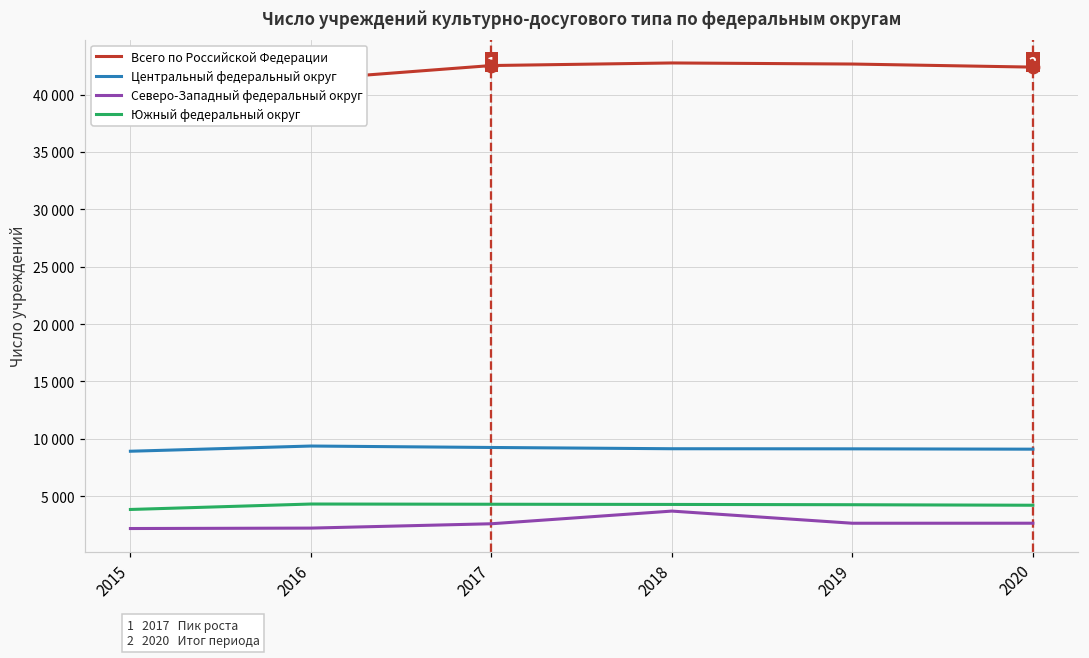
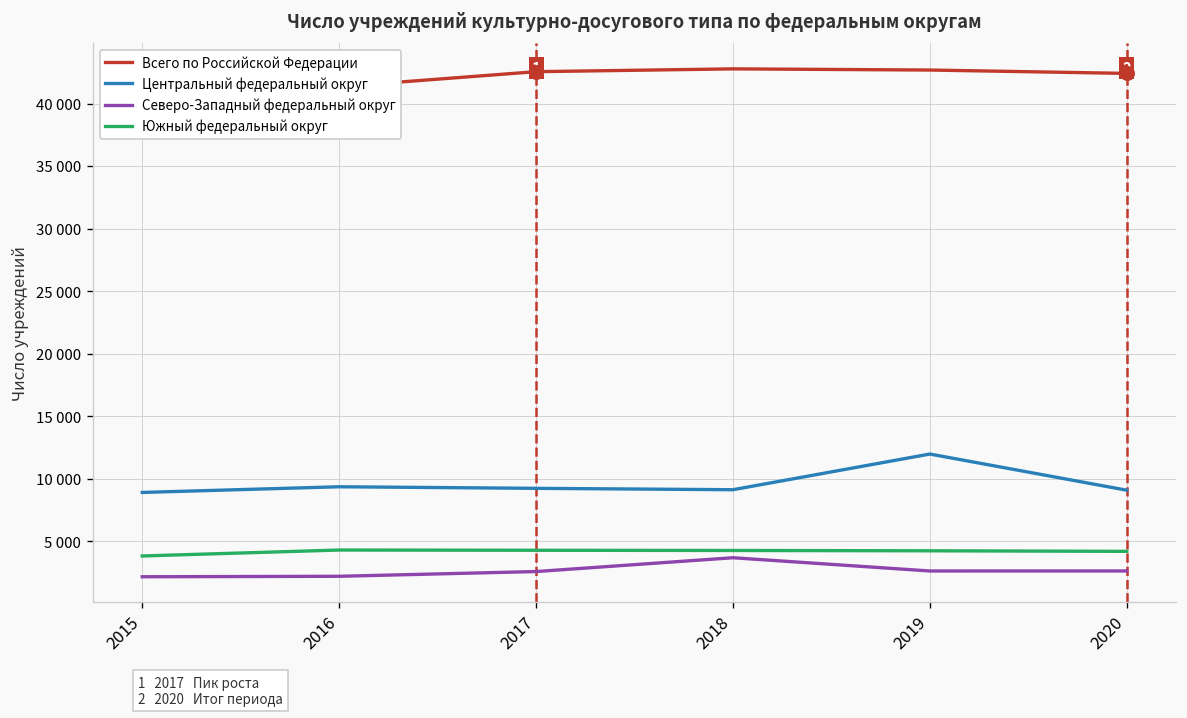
Центральный федеральный округ, 2019: 9100 -> 12000
